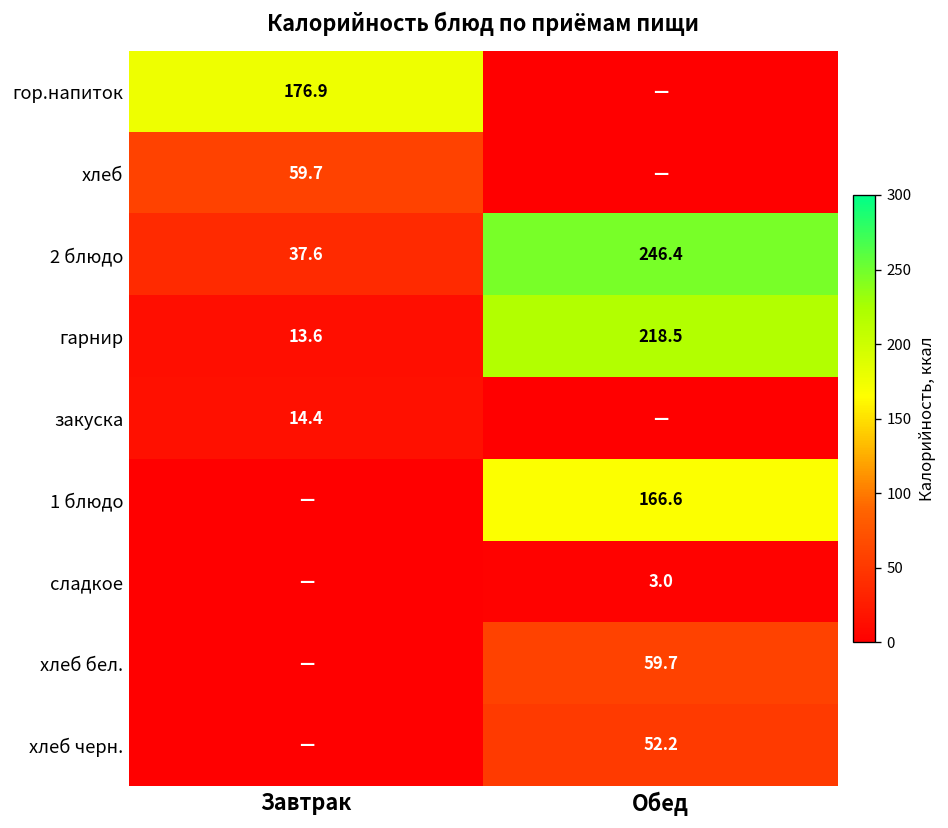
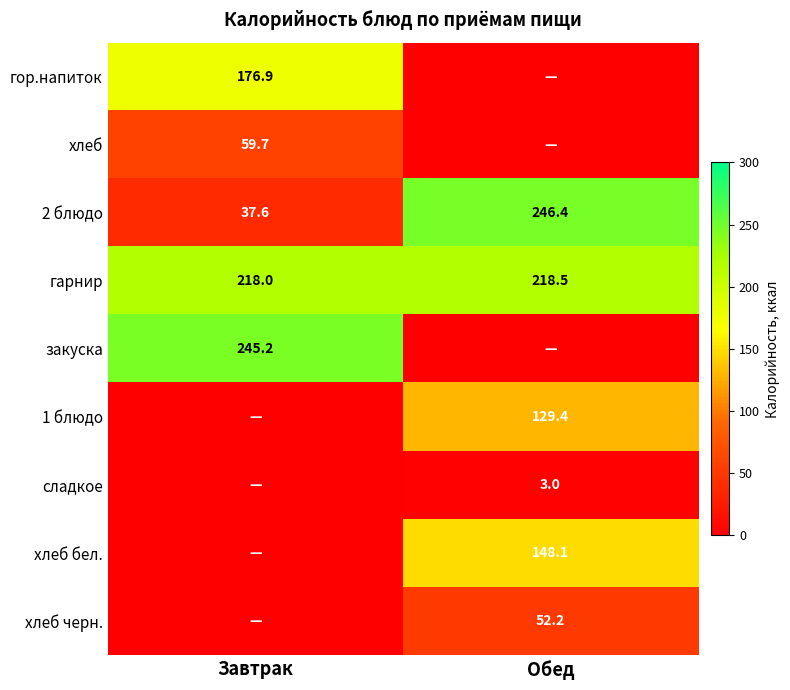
гарнир, Завтрак: 13.6 -> 218.0
закуска, Завтрак: 14.4 -> 245.2
1 блюдо, Обед: 166.6 -> 129.4
хлеб бел., Обед: 59.7 -> 148.1
